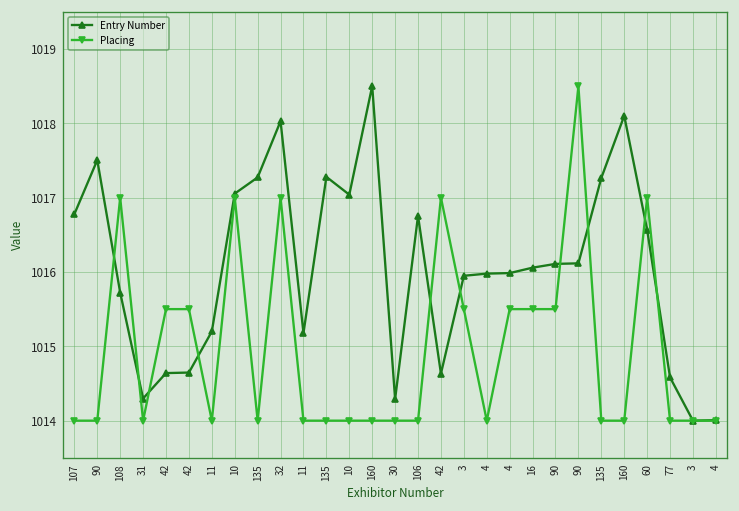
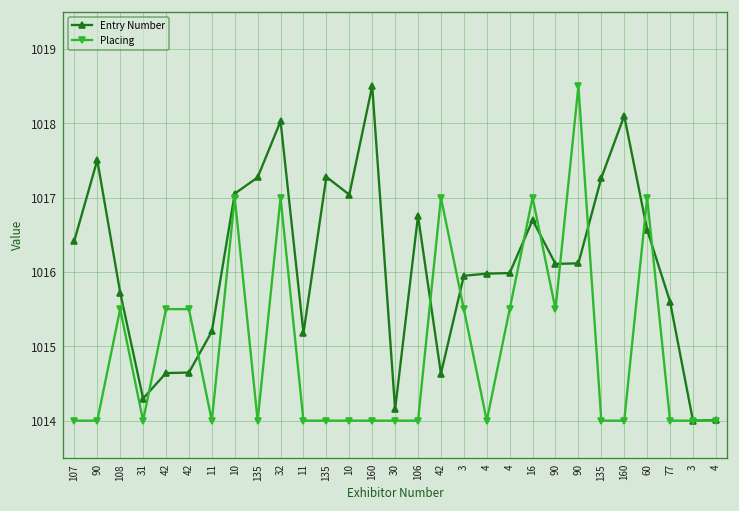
Entry Number, 107: 1016.8 -> 1016.4
Placing, 108: 1017.0 -> 1015.5
Entry Number, 30: 1014.3 -> 1014.2
Entry Number, 16: 1016.1 -> 1016.7
Placing, 16: 1015.5 -> 1017.0
Entry Number, 77: 1014.6 -> 1015.6
